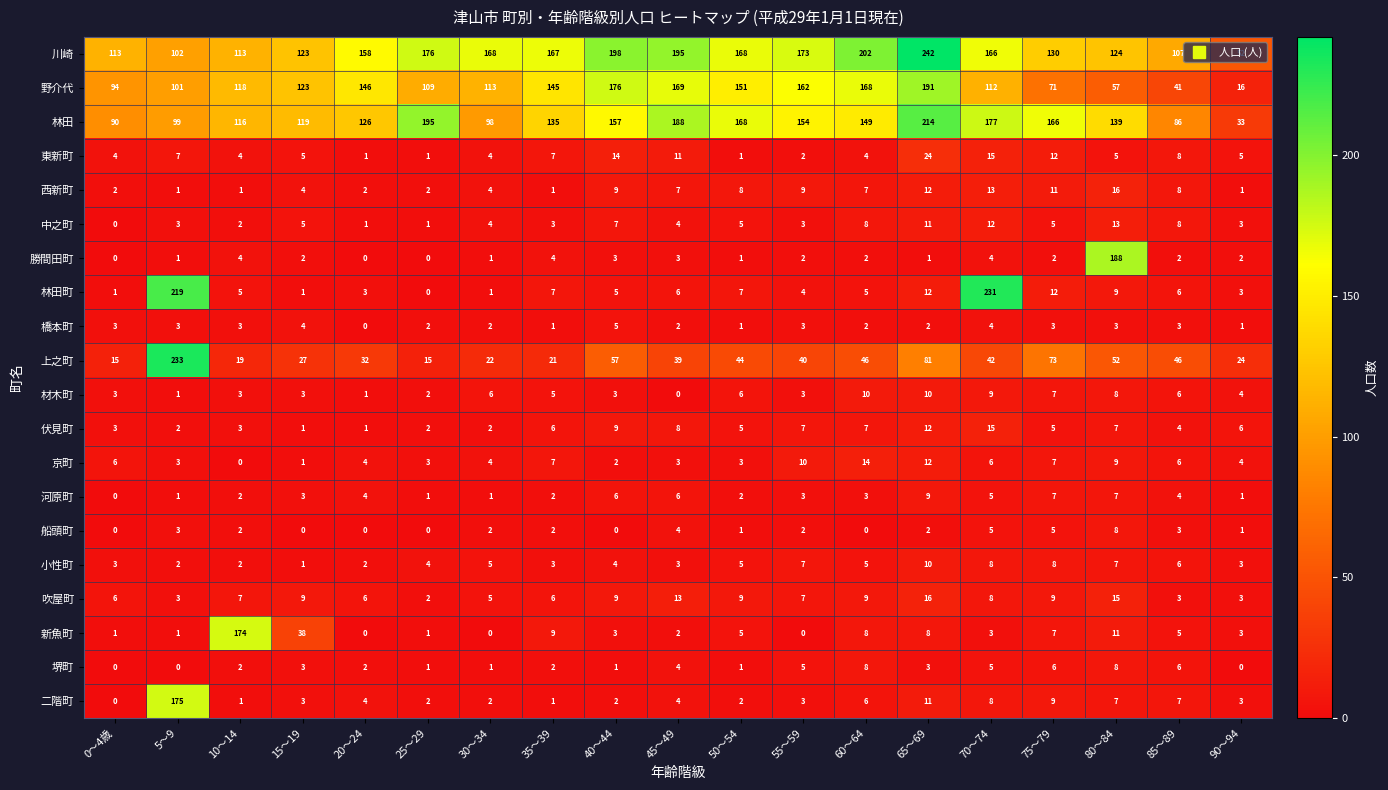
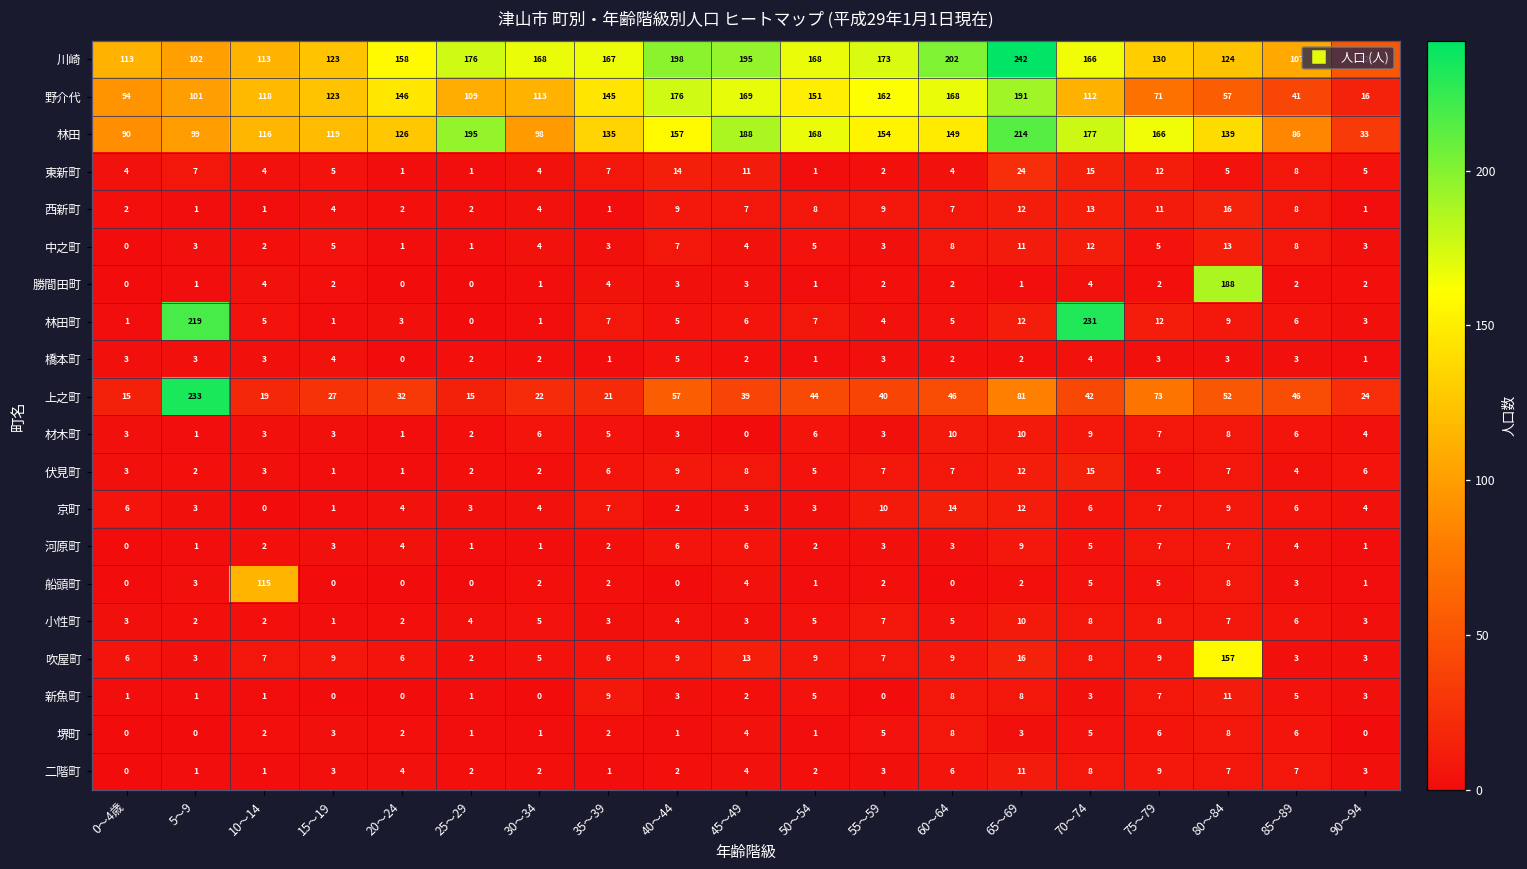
船頭町, 10～14: 2 -> 115
吹屋町, 80～84: 15 -> 157
新魚町, 10～14: 174 -> 1
新魚町, 15～19: 38 -> 0
二階町, 5～9: 175 -> 1
